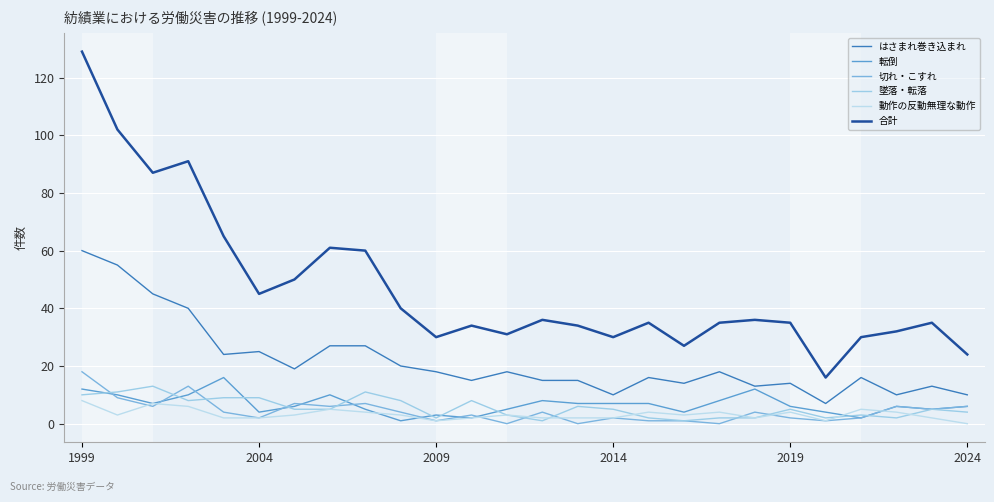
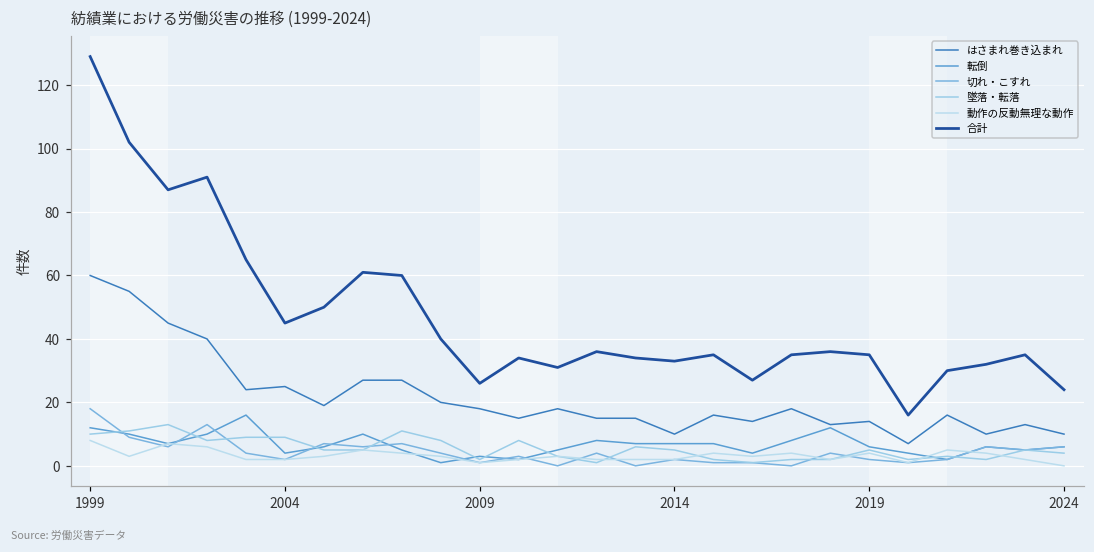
合計, 2009: 30 -> 26
合計, 2014: 30 -> 33
